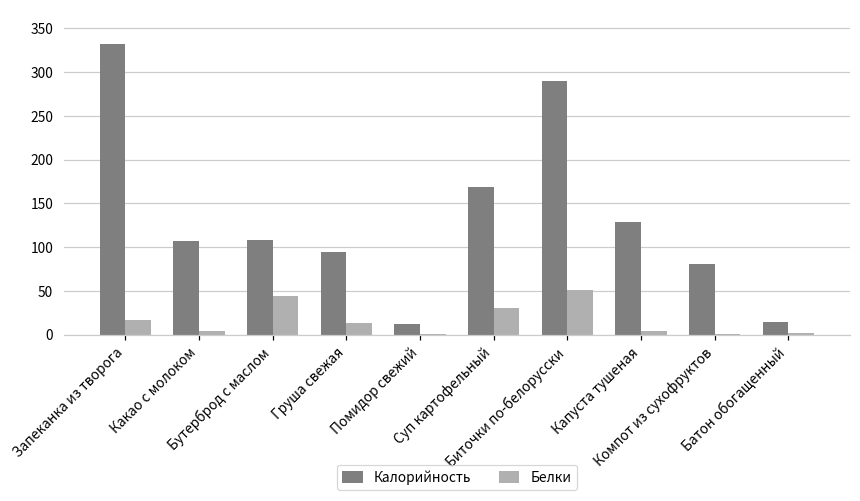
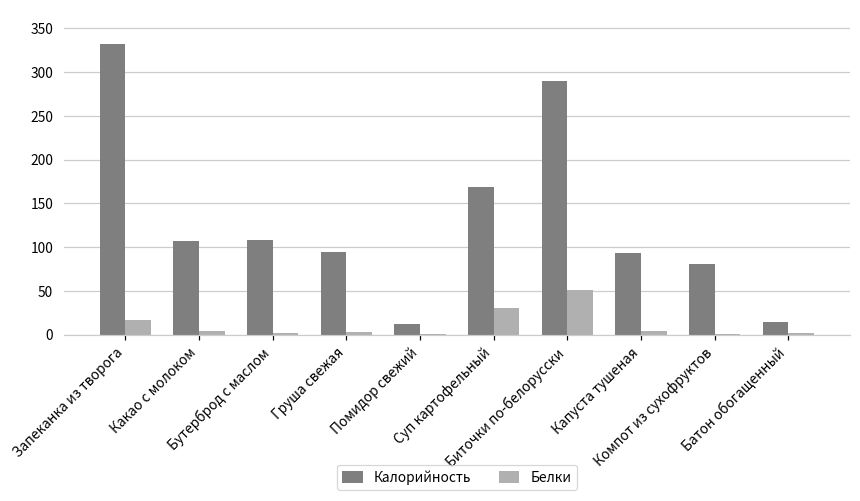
Белки, Бутерброд с маслом: 40 -> 0
Белки, Груша свежая: 10 -> 0
Калорийность, Капуста тушеная: 130 -> 90
